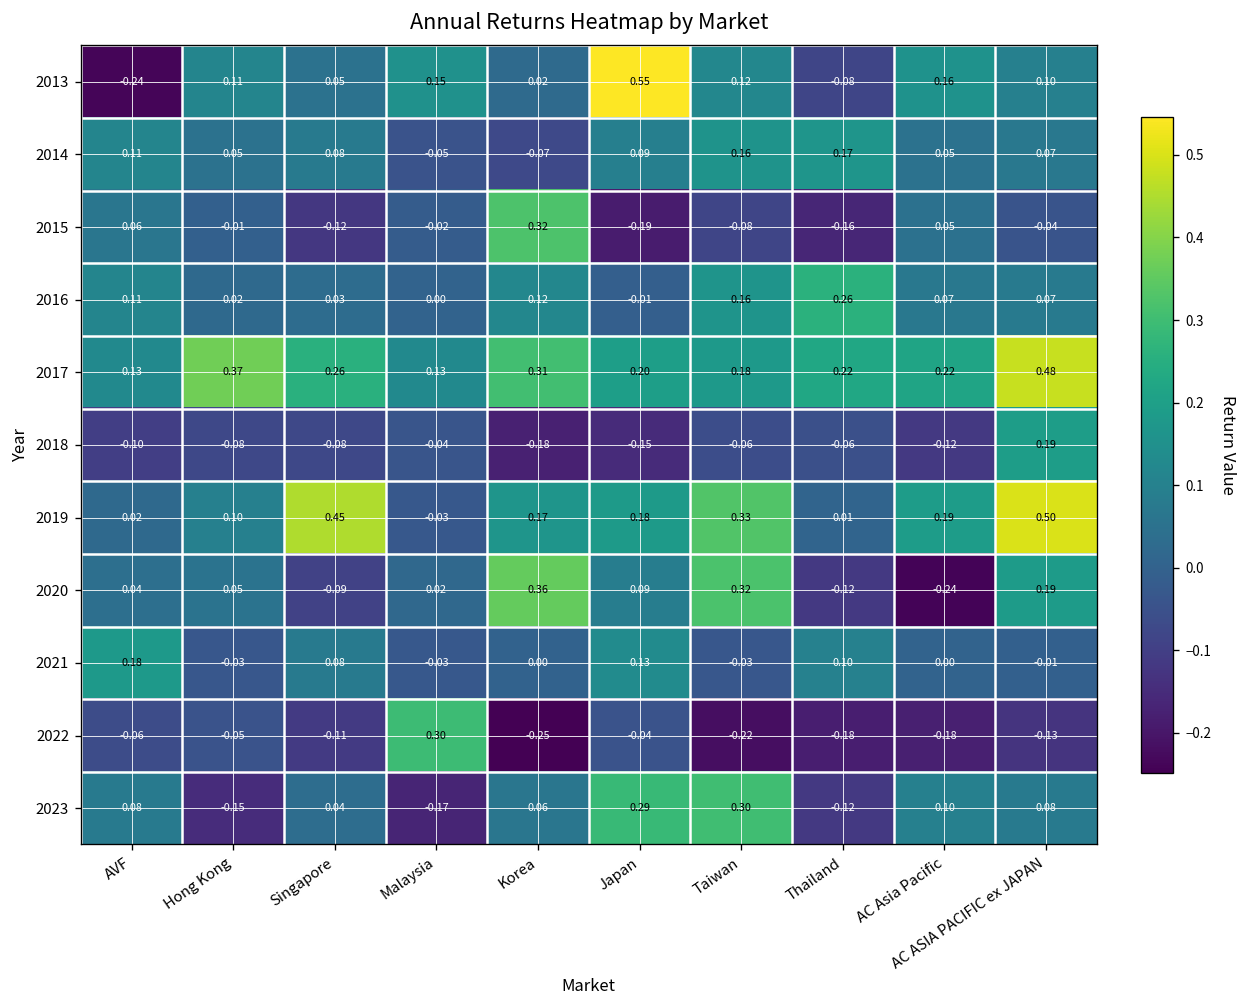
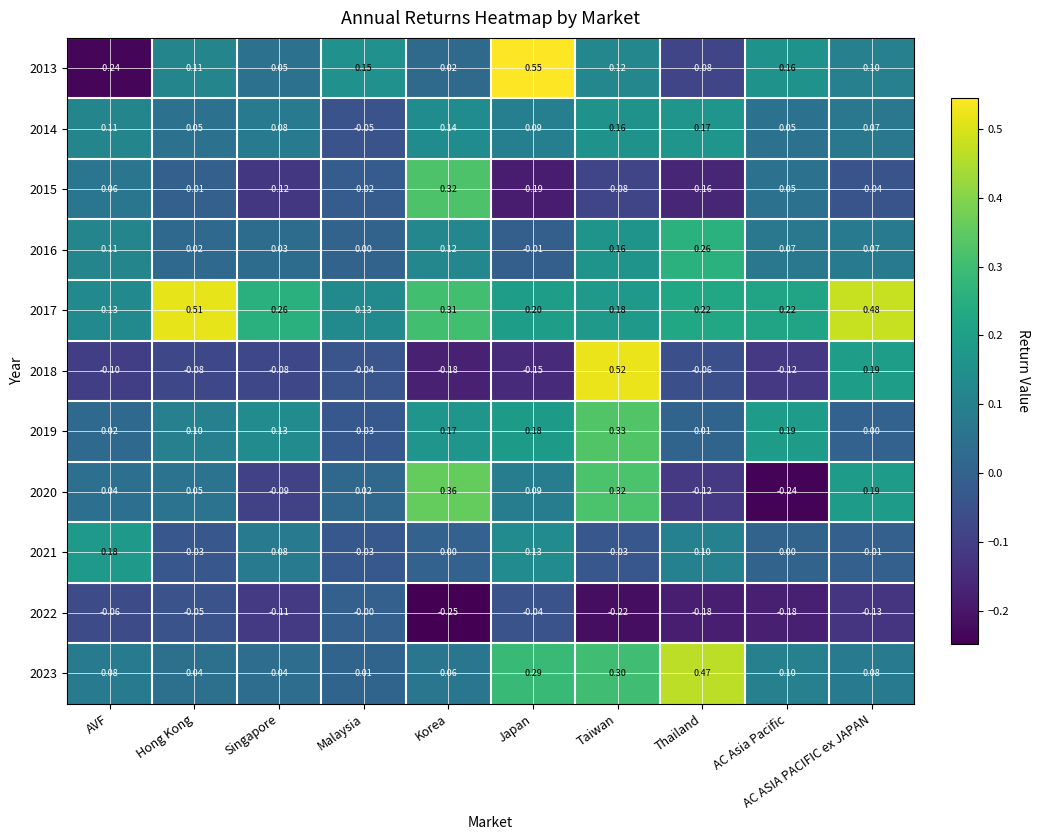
2014, Korea: -0.07 -> 0.14
2017, Hong Kong: 0.37 -> 0.51
2018, Taiwan: -0.06 -> 0.52
2019, Singapore: 0.45 -> 0.13
2019, AC ASIA PACIFIC ex JAPAN: 0.50 -> 0.00
2022, Malaysia: 0.30 -> -0.00
2023, Hong Kong: -0.15 -> 0.04
2023, Malaysia: -0.17 -> 0.01
2023, Thailand: -0.12 -> 0.47
